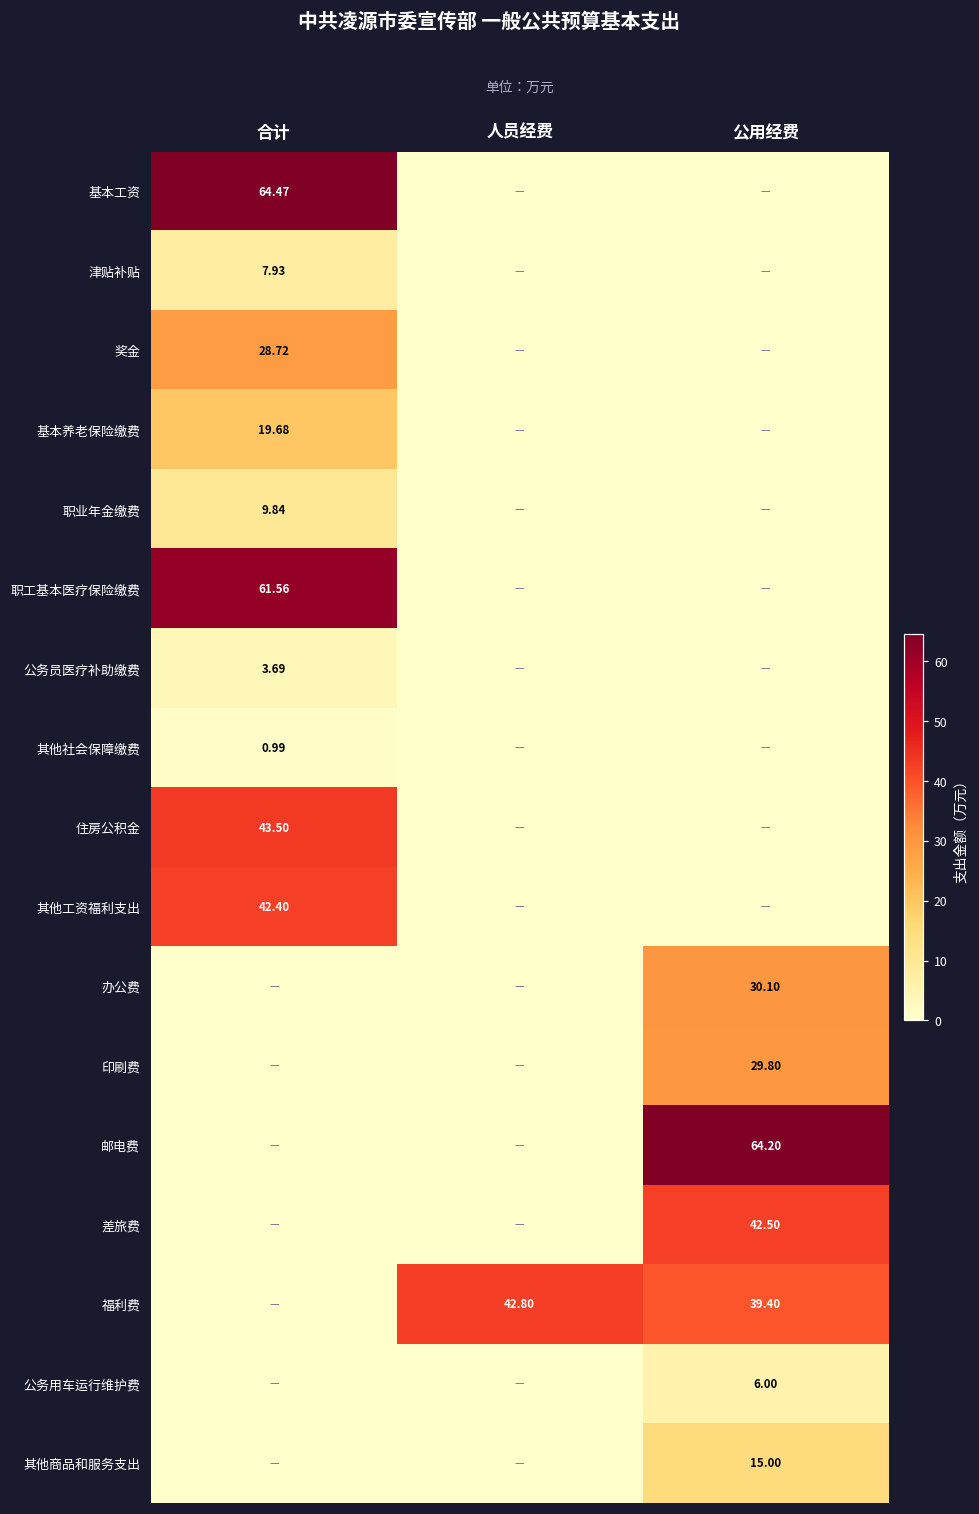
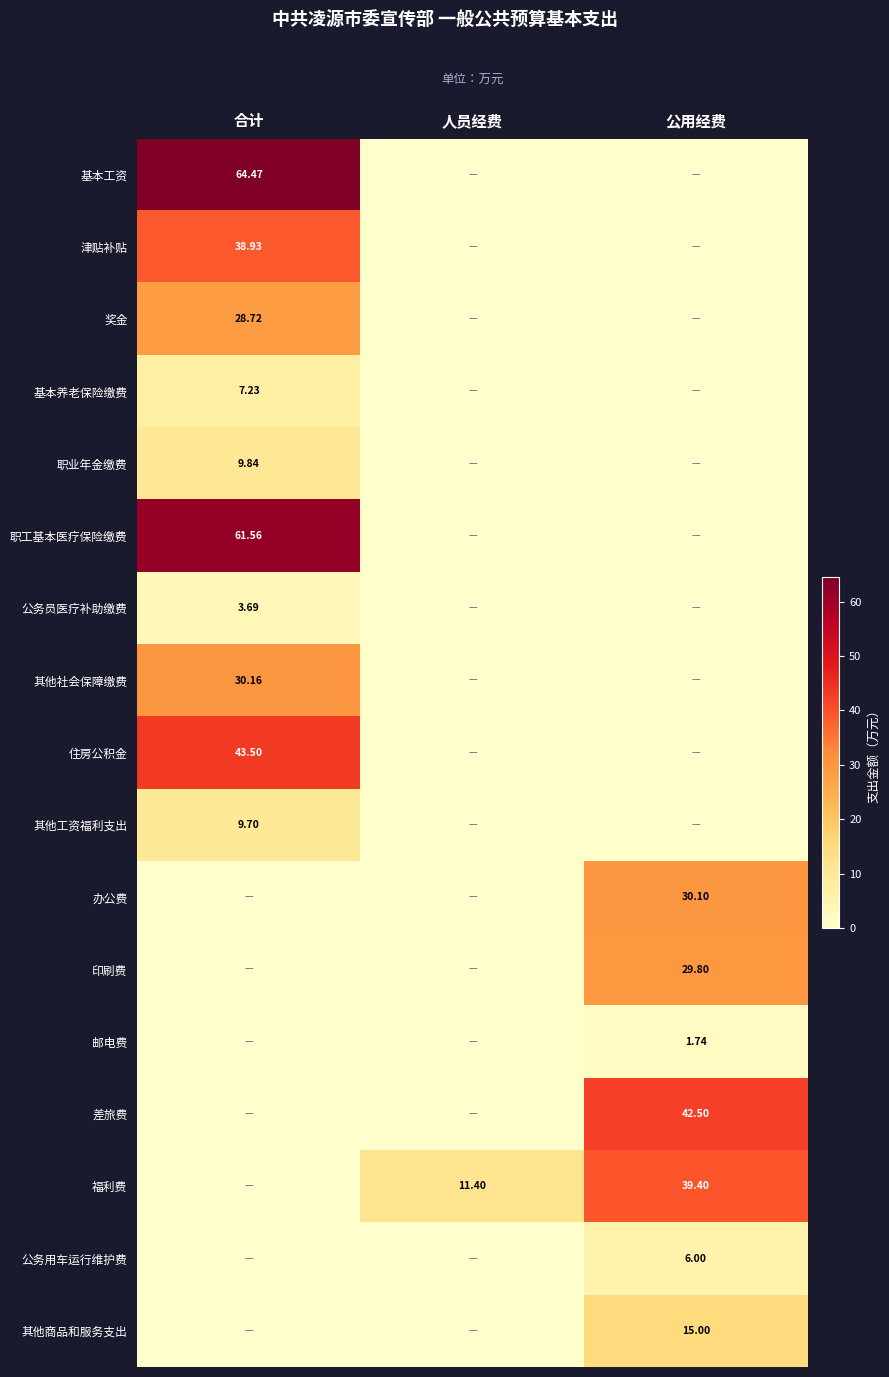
津贴补贴, 合计: 7.93 -> 38.93
基本养老保险缴费, 合计: 19.68 -> 7.23
其他社会保障缴费, 合计: 0.99 -> 30.16
其他工资福利支出, 合计: 42.40 -> 9.70
邮电费, 公用经费: 64.20 -> 1.74
福利费, 人员经费: 42.80 -> 11.40
